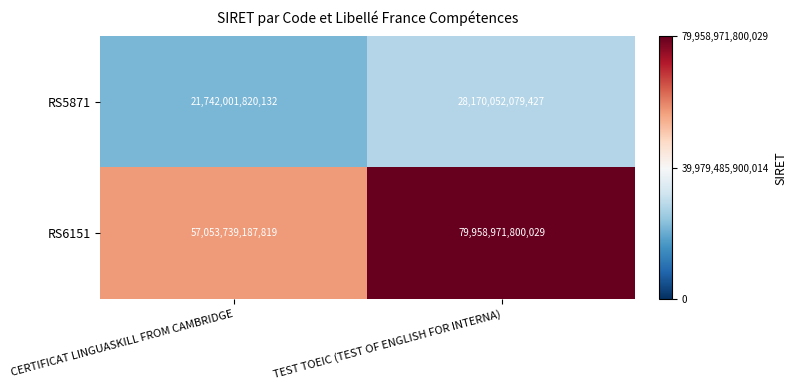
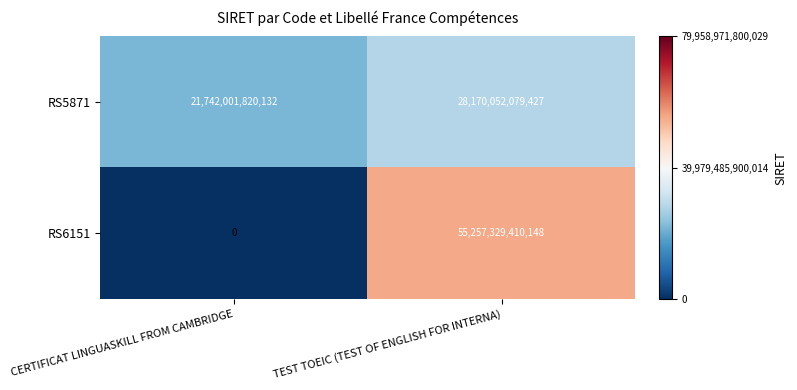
RS6151, CERTIFICAT LINGUASKILL FROM CAMBRIDGE: 57,053,739,187,819 -> 0
RS6151, TEST TOEIC (TEST OF ENGLISH FOR INTERNA): 79,958,971,800,029 -> 55,257,329,410,148
